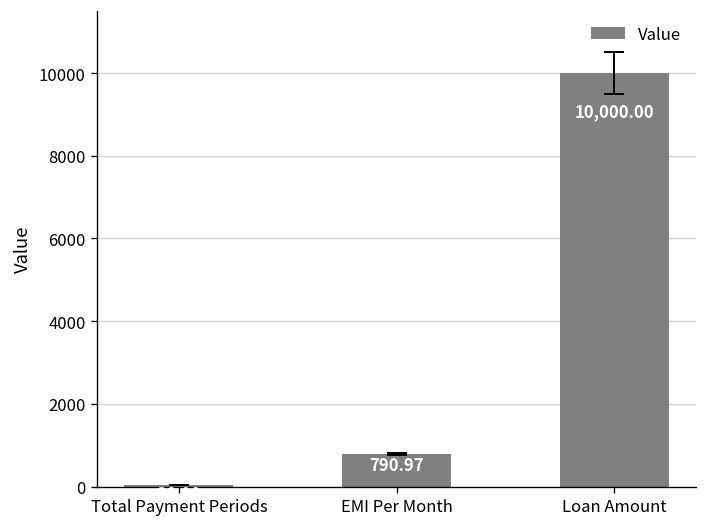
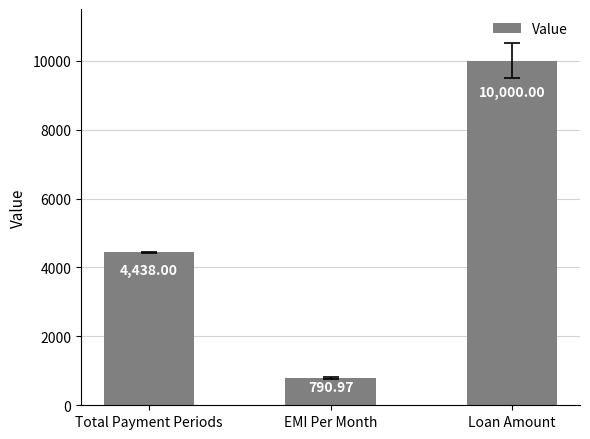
Value, Total Payment Periods: 0 -> 4400
